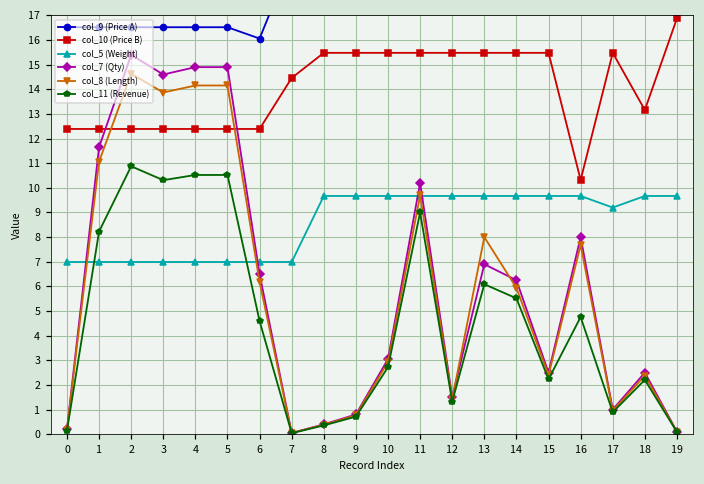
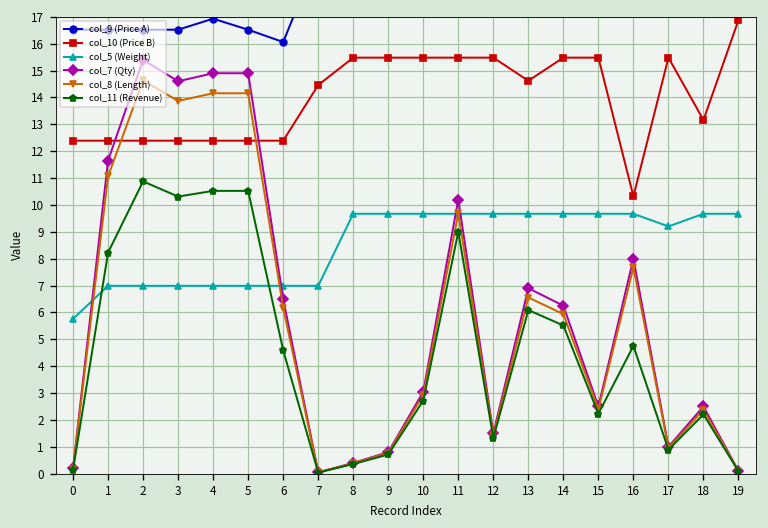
col_5 (Weight), 0: 7.0 -> 5.8
col_9 (Price A), 4: 16.5 -> 16.9
col_10 (Price B), 13: 15.5 -> 14.6
col_8 (Length), 13: 8.0 -> 6.6
